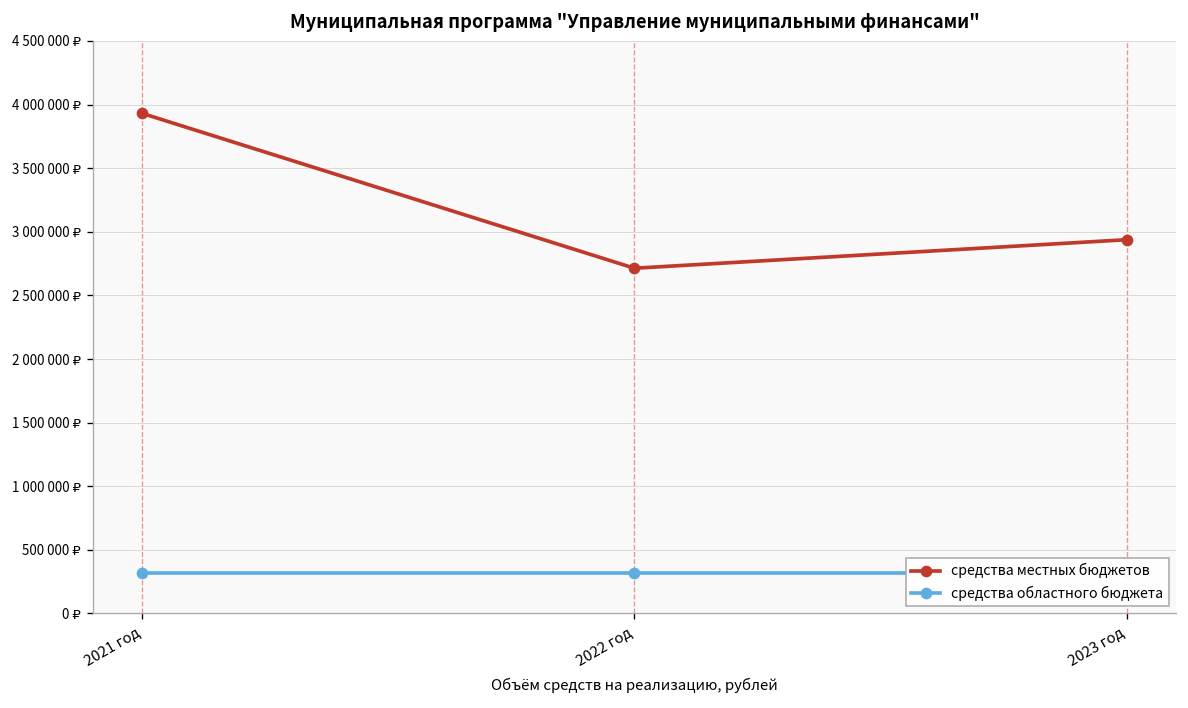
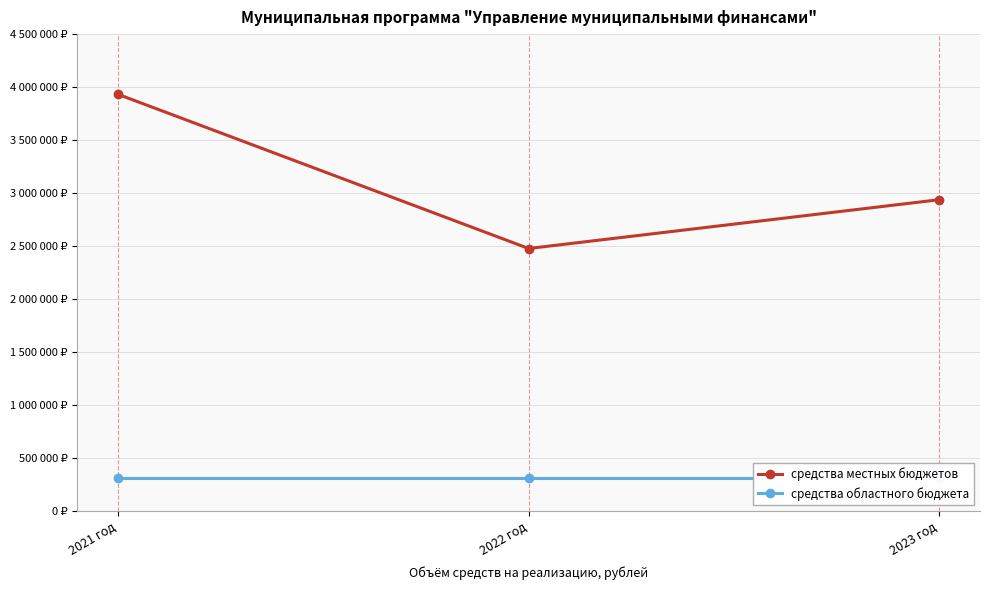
средства местных бюджетов, 2022 год: 2710000 ₽ -> 2480000 ₽
